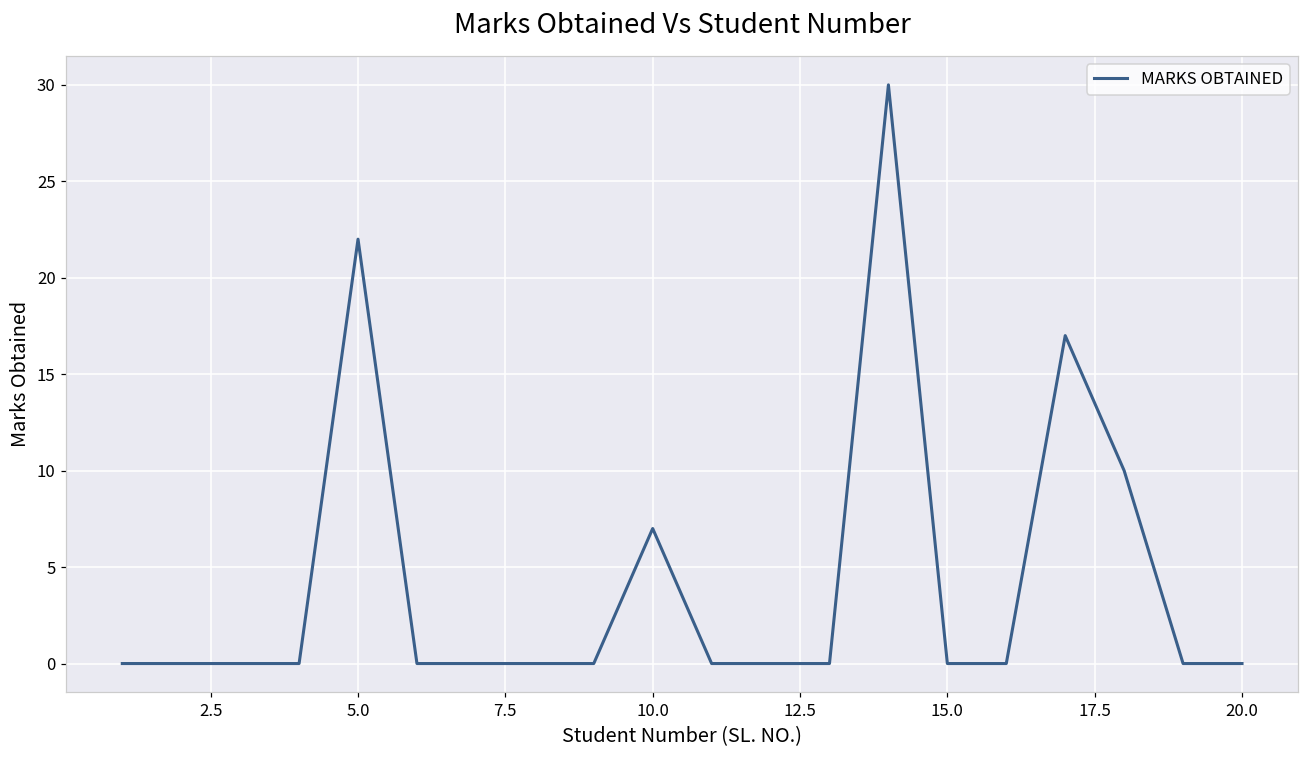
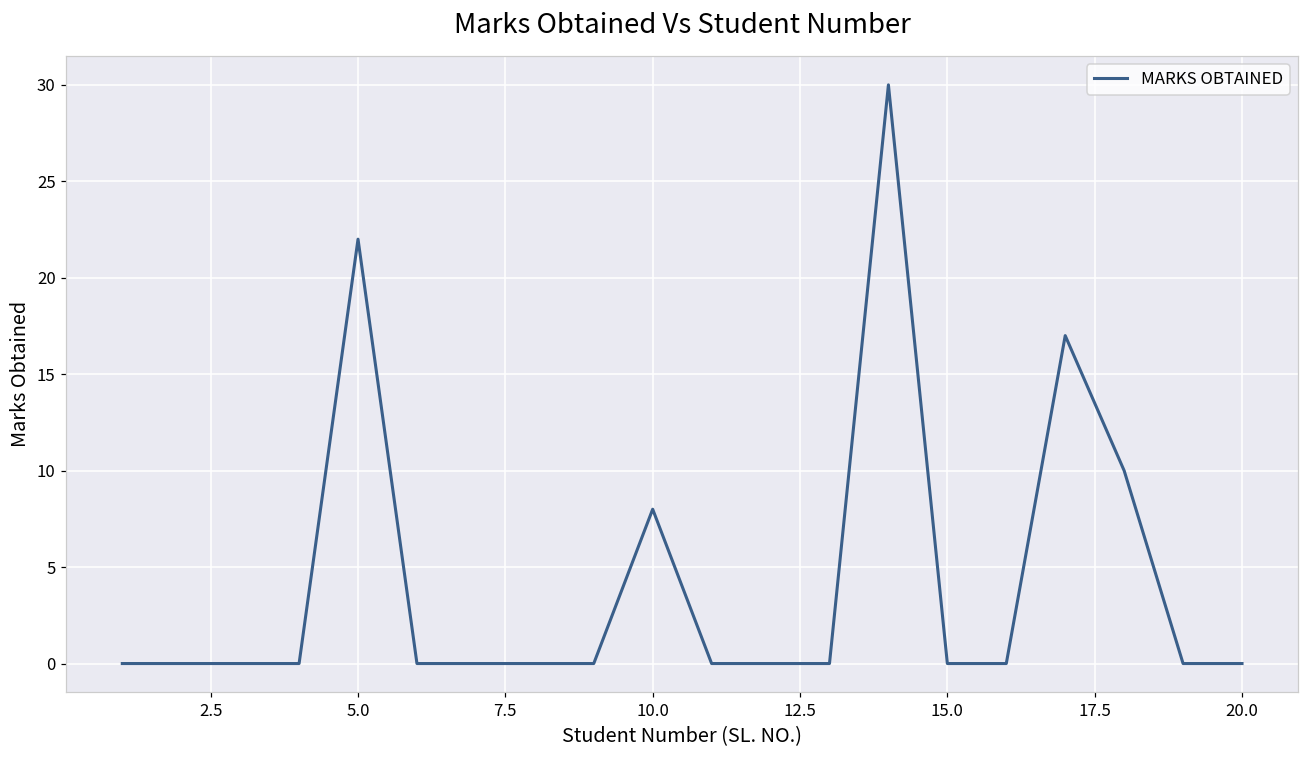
10.0: 7 -> 8
